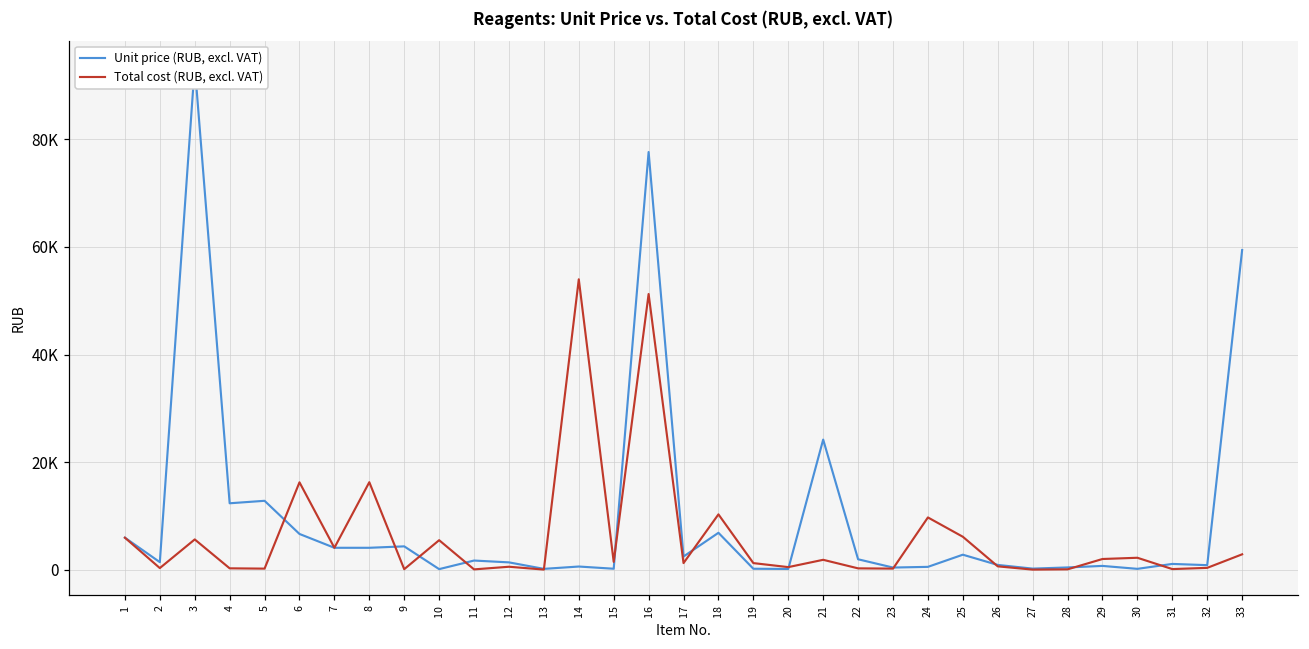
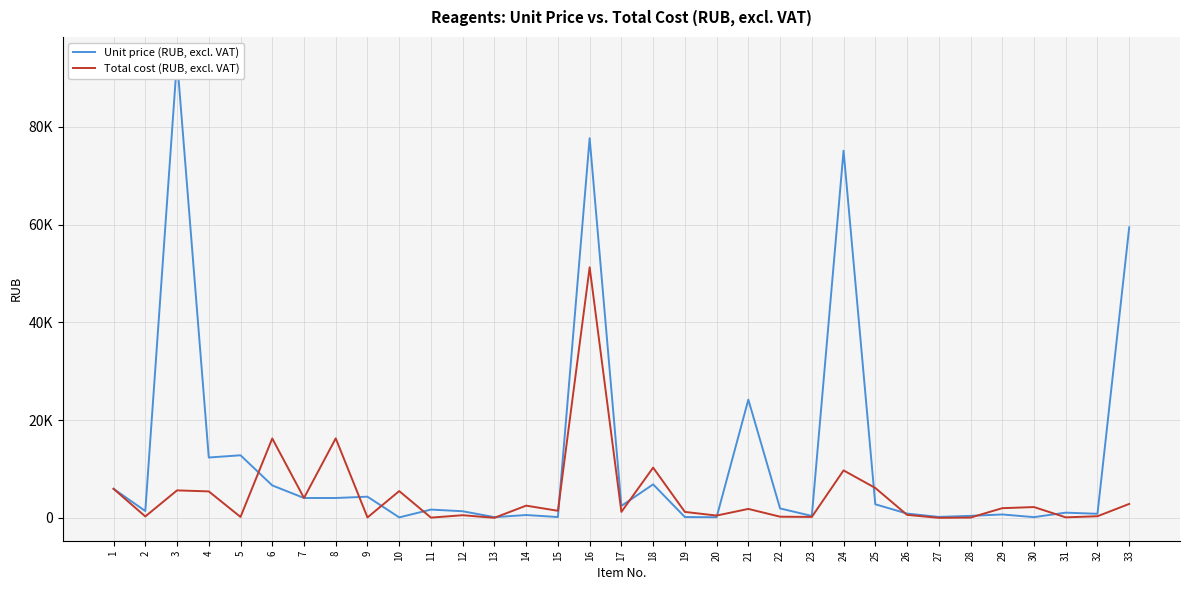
Total cost (RUB, excl. VAT), 4: 0 -> 5000
Total cost (RUB, excl. VAT), 14: 54000 -> 3000
Unit price (RUB, excl. VAT), 24: 1000 -> 75000
